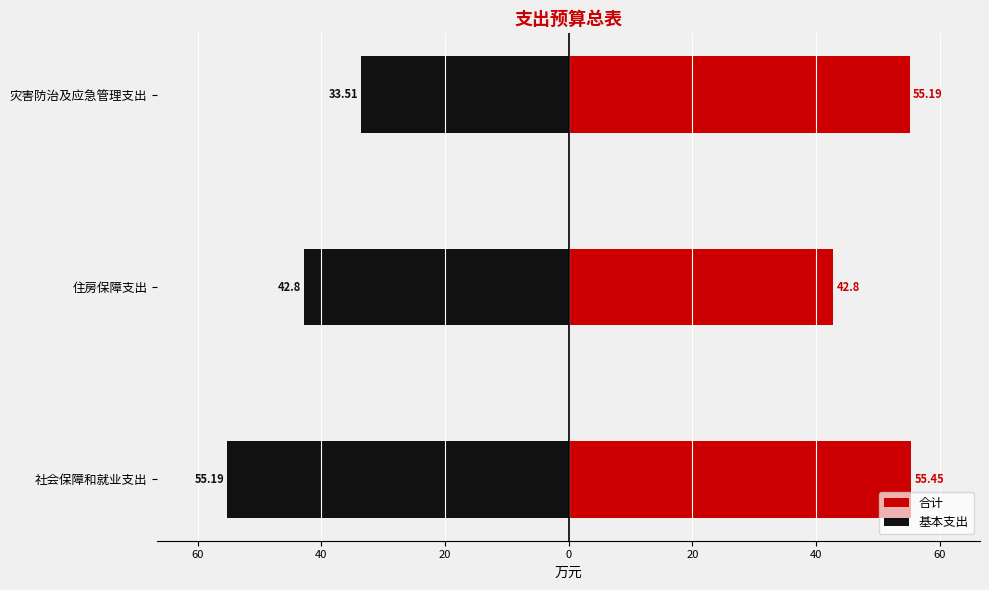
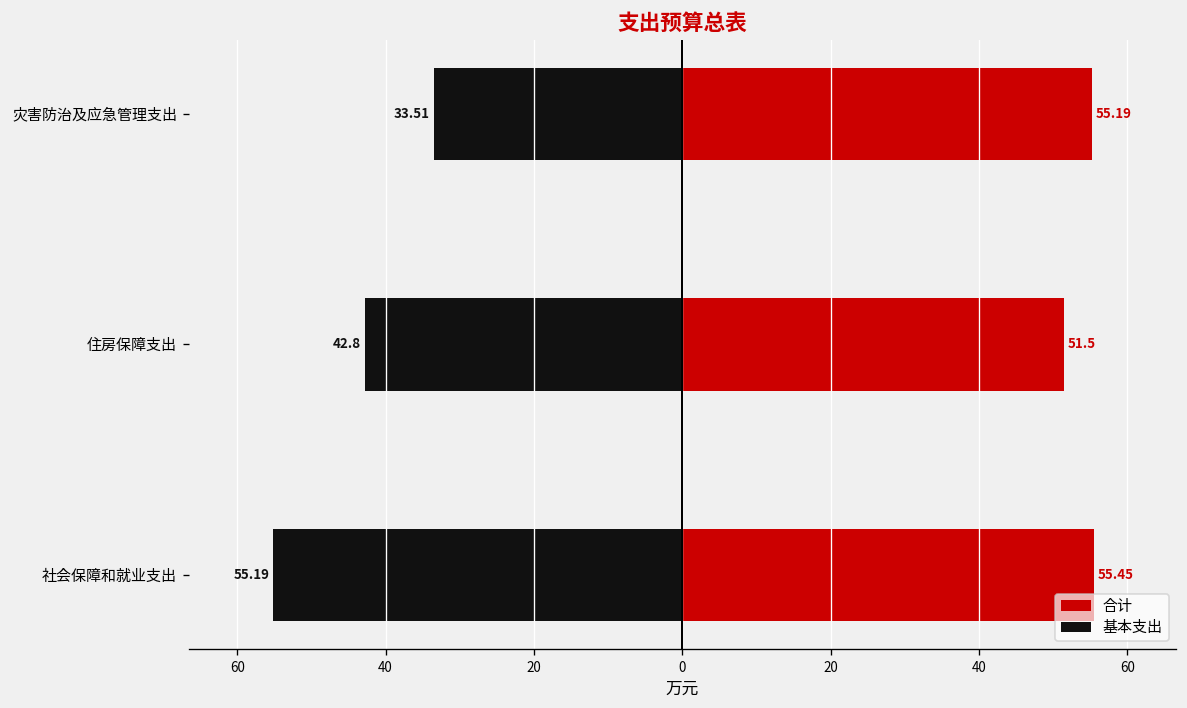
合计, 住房保障支出: 42.8 -> 51.5
